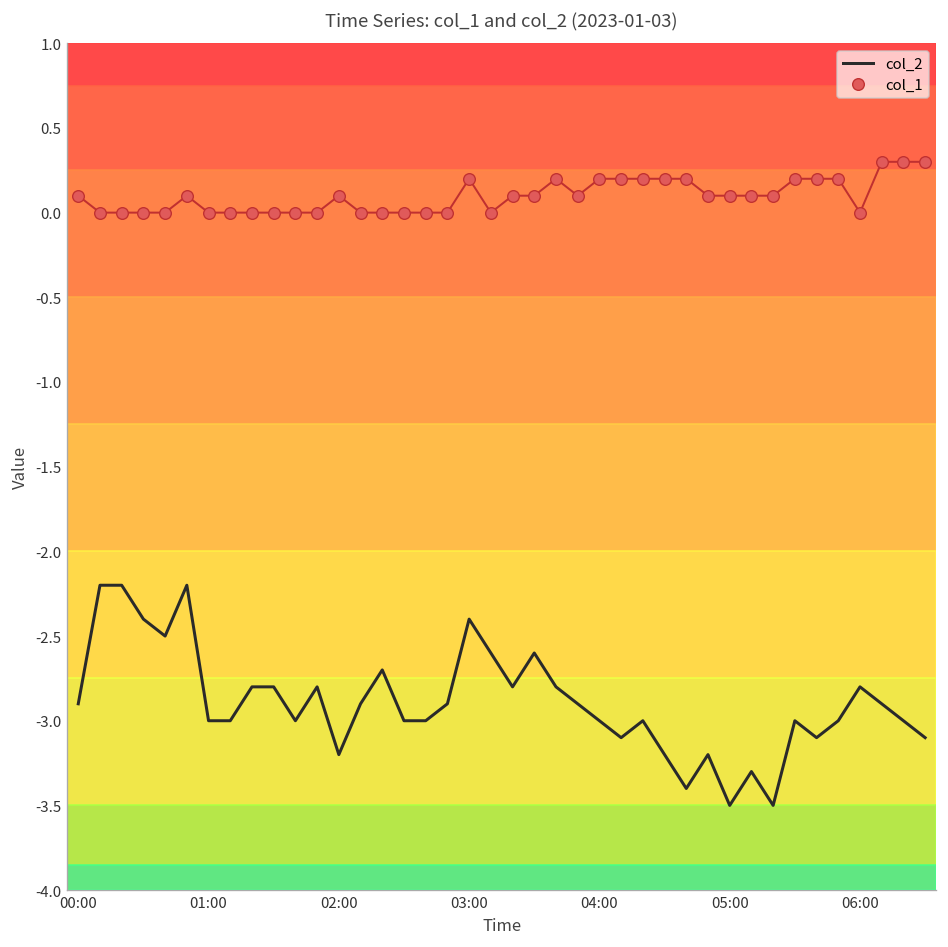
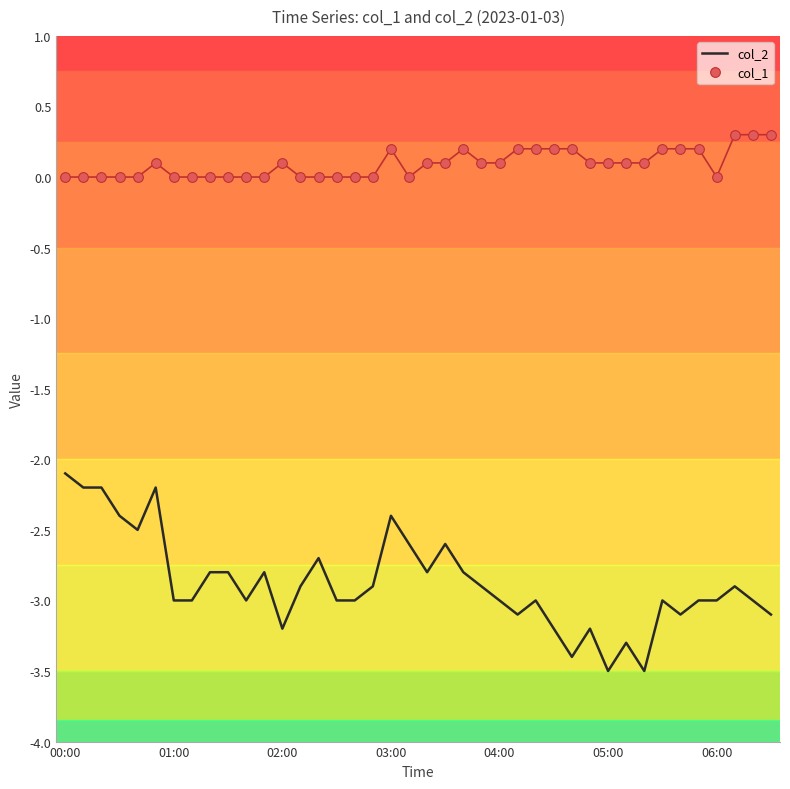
col_2, 00:00: -2.9 -> -2.1
col_1, 00:00: 0.1 -> 0.0
col_1, 04:00: 0.2 -> 0.1
col_2, 06:00: -2.8 -> -3.0
